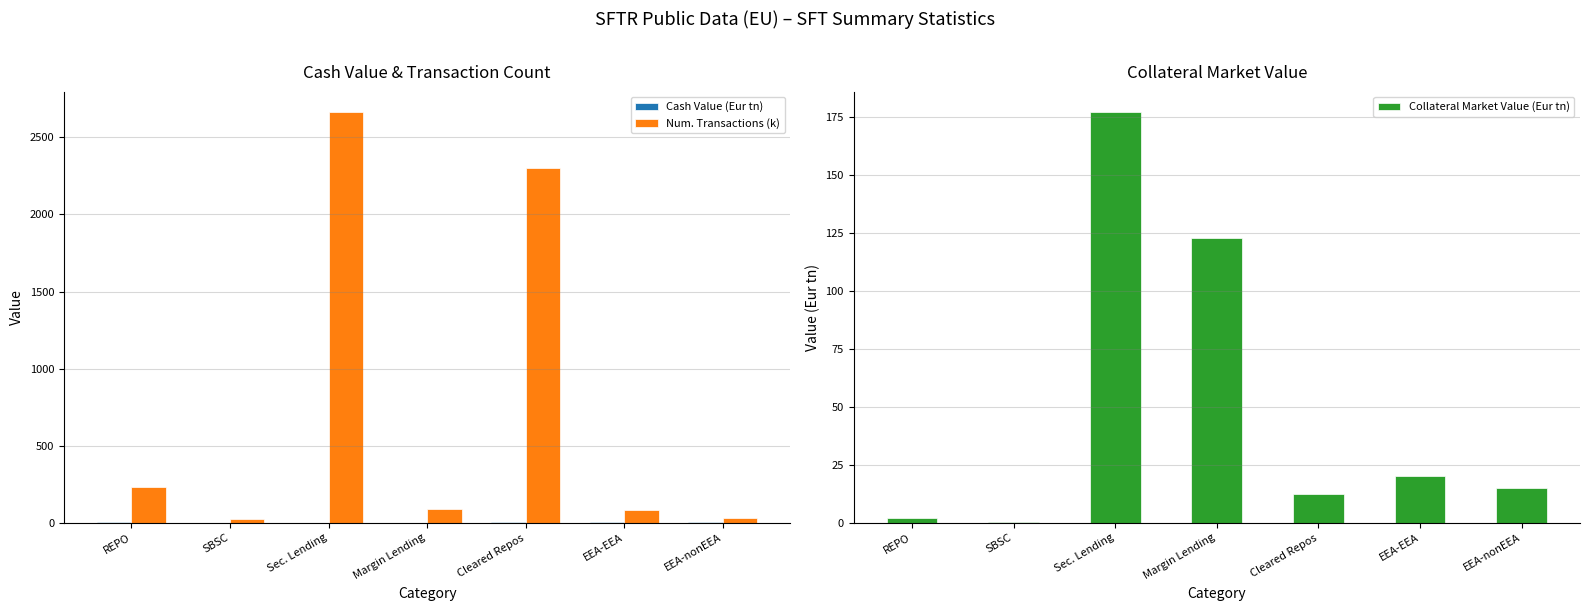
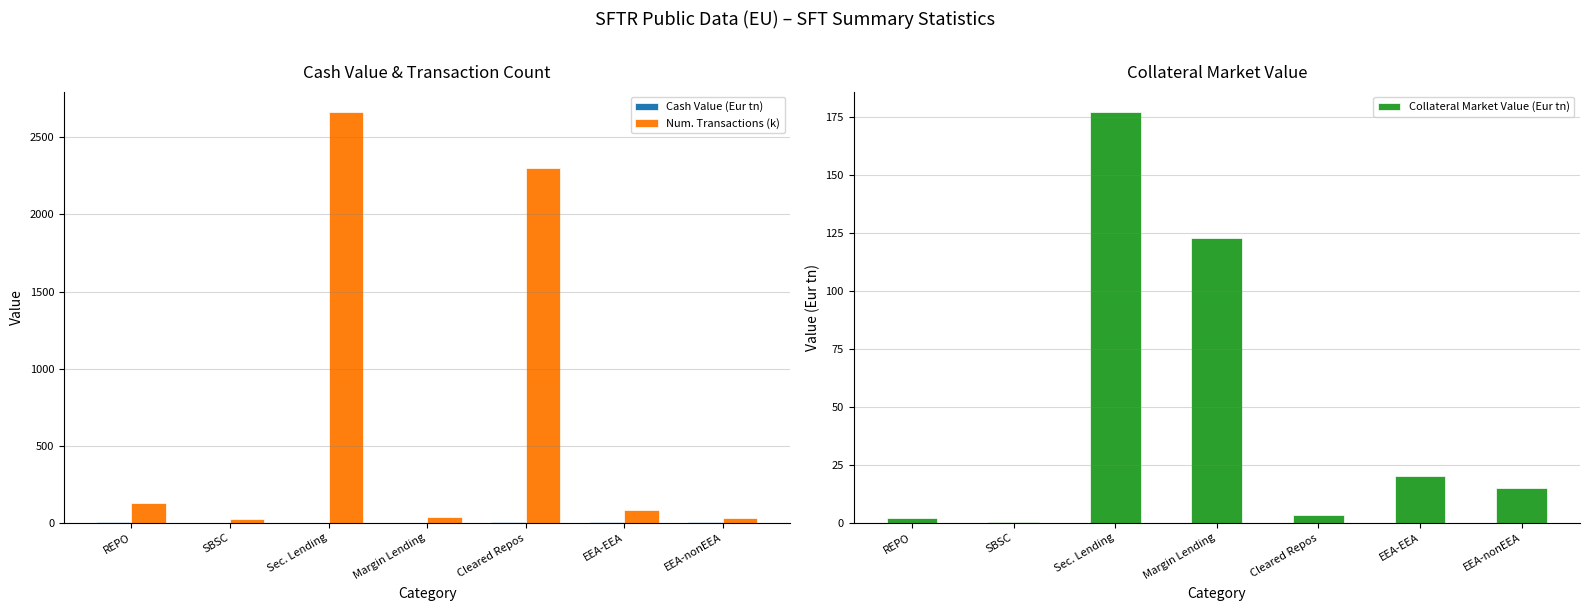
Cash Value & Transaction Count, Num. Transactions (k), REPO: 230 -> 130
Cash Value & Transaction Count, Num. Transactions (k), Margin Lending: 90 -> 40
Collateral Market Value, Cleared Repos: 12 -> 3
